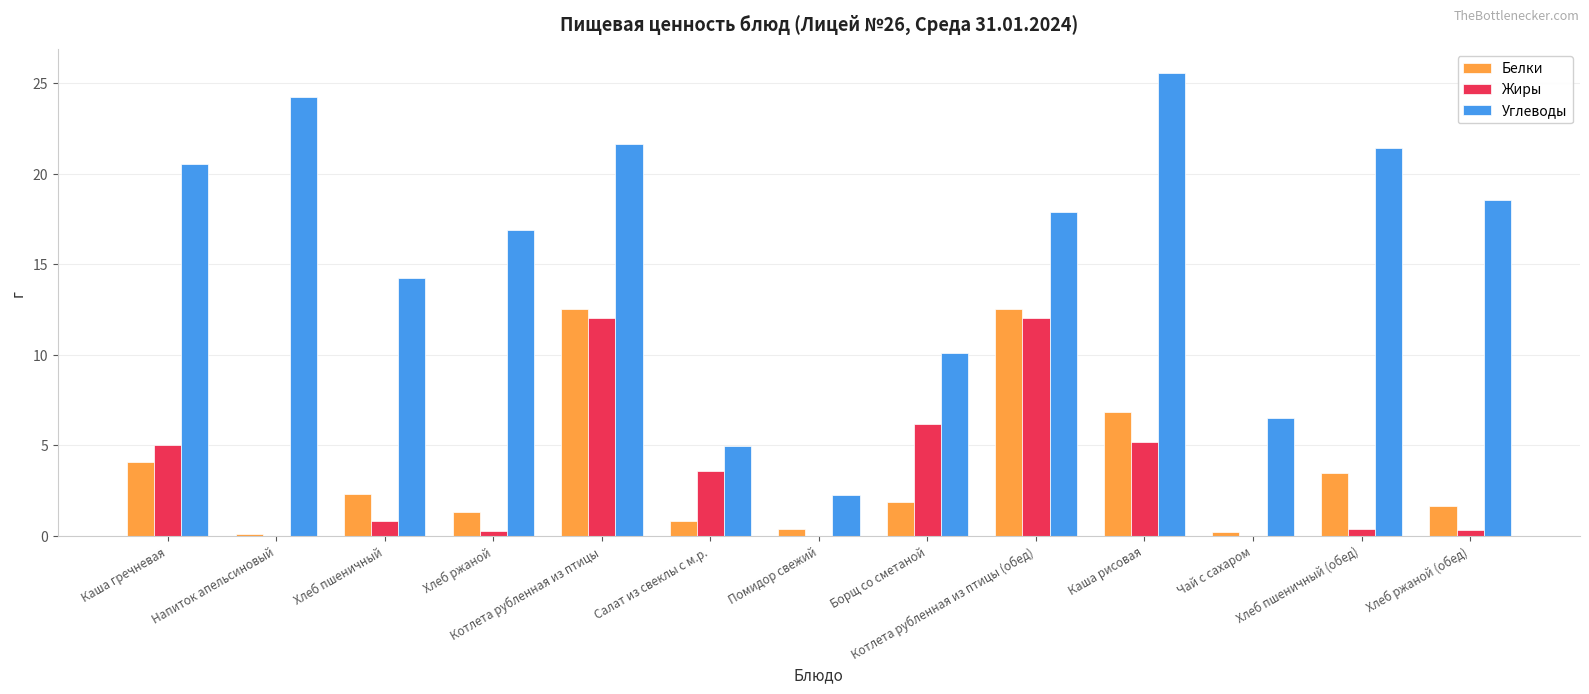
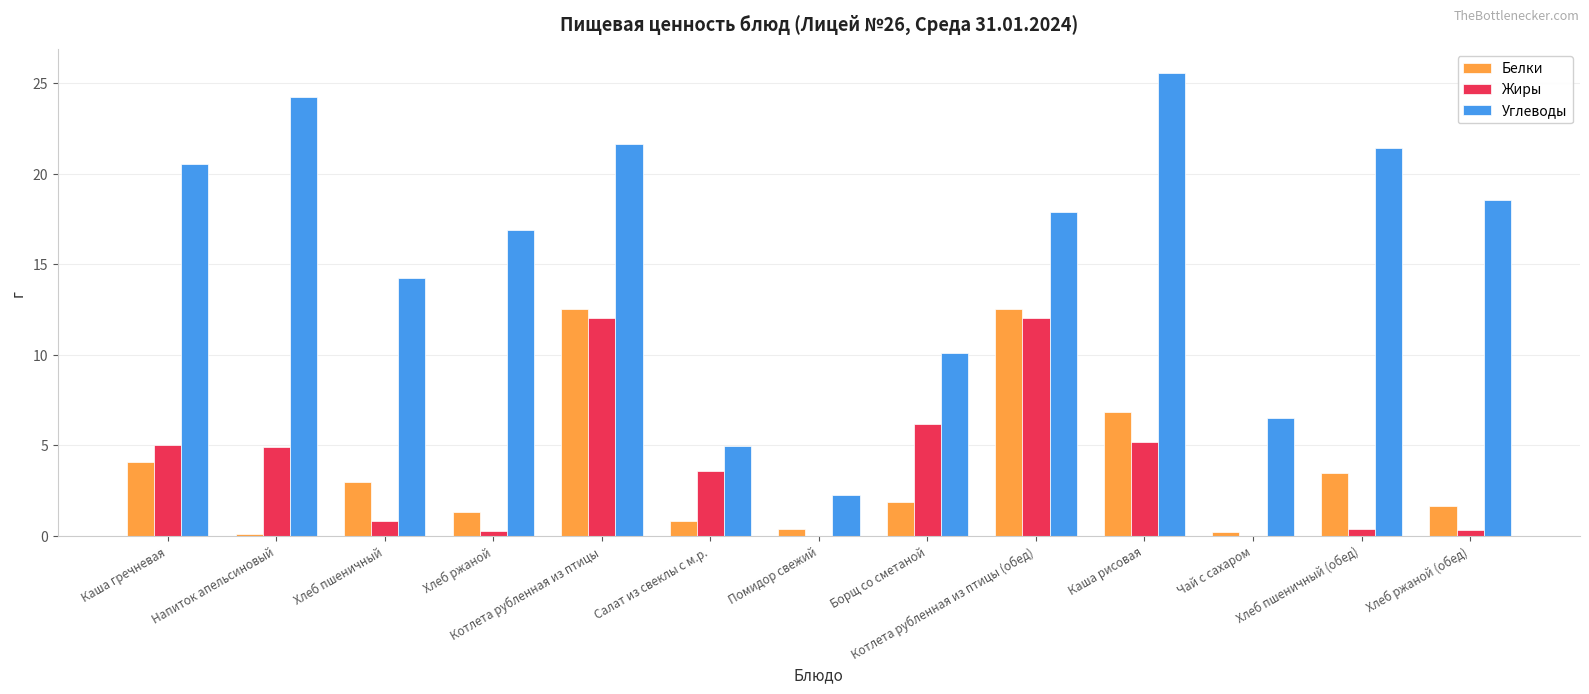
Жиры, Напиток апельсиновый: 0.0 -> 4.9
Белки, Хлеб пшеничный: 2.3 -> 3.0
